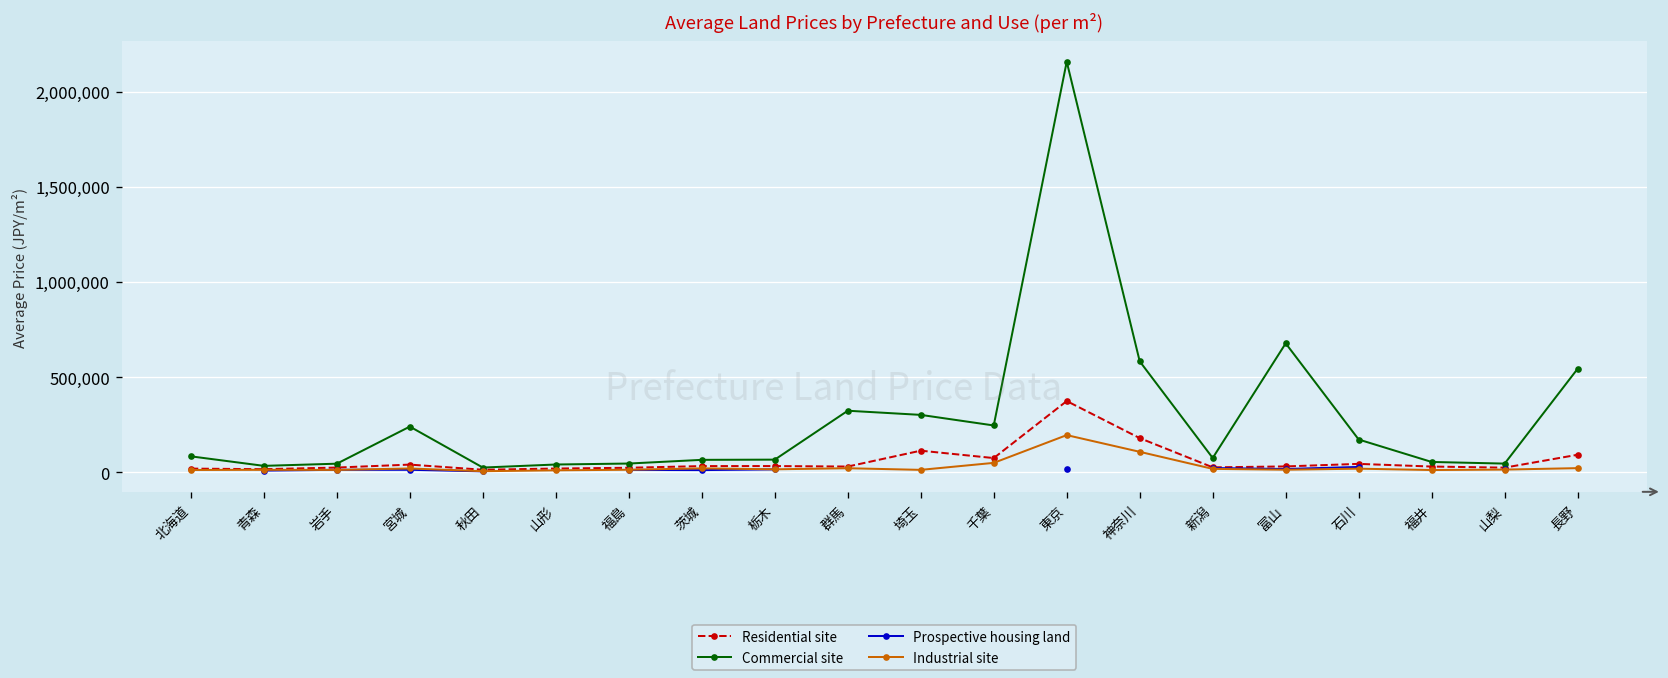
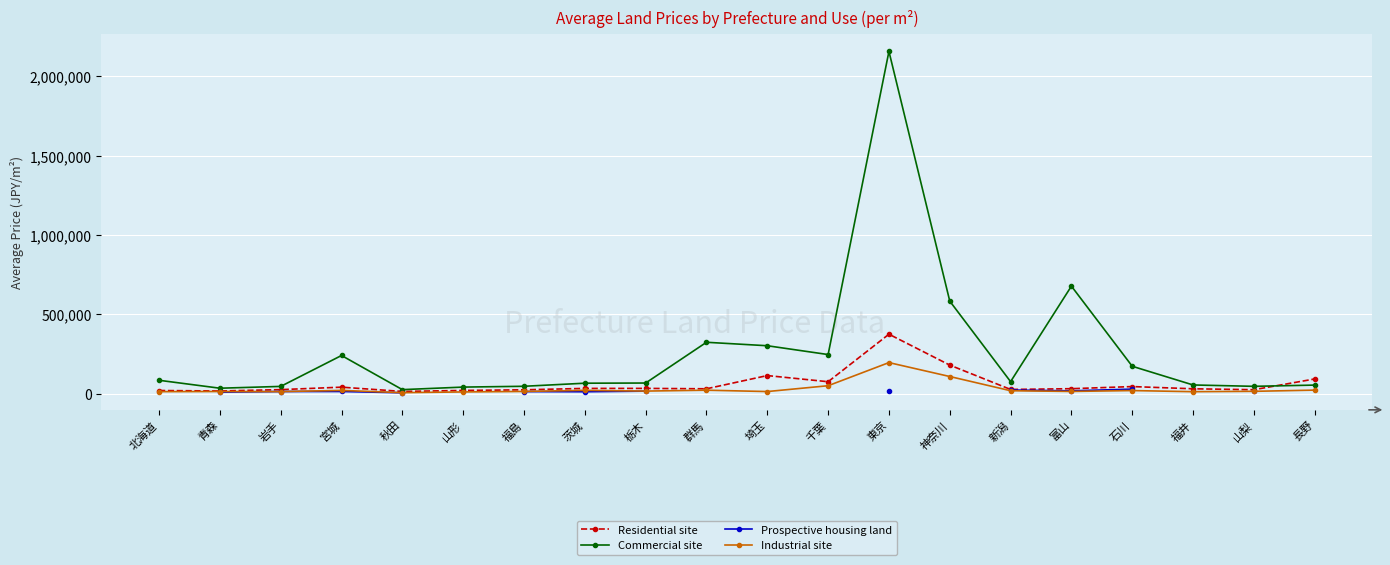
Commercial site, 長野: 540,000 -> 50,000
